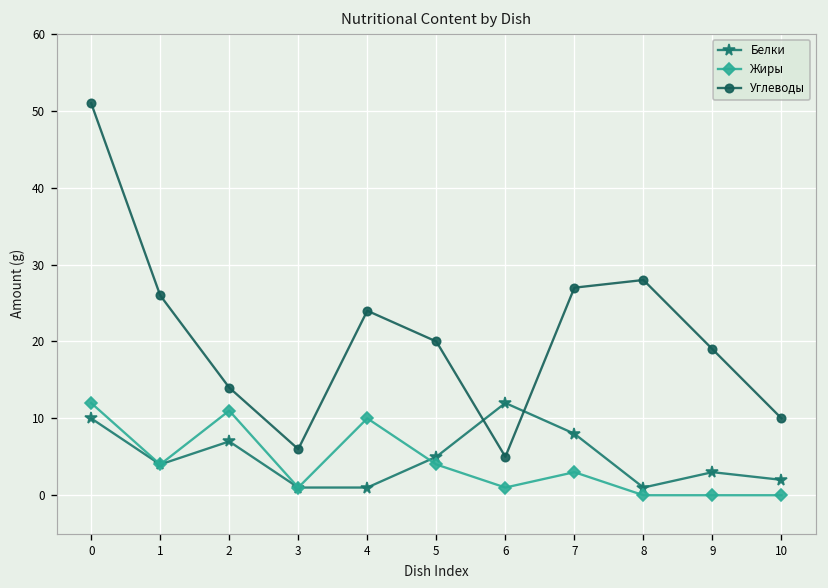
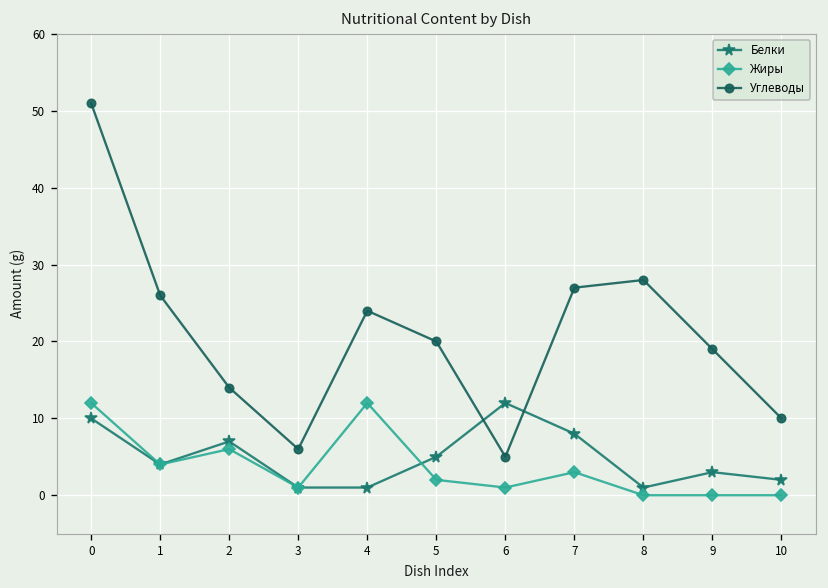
Жиры, 2: 11 -> 6
Жиры, 4: 10 -> 12
Жиры, 5: 4 -> 2
